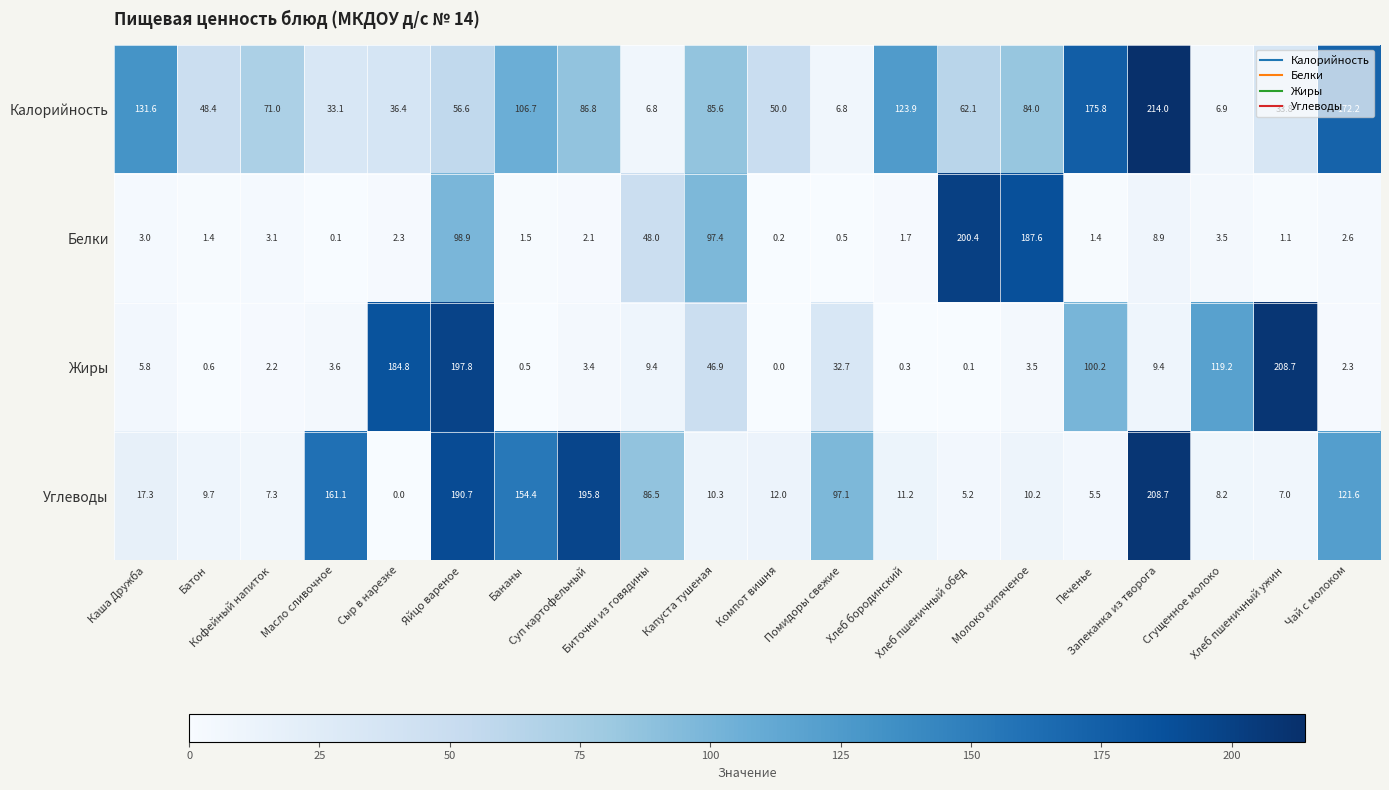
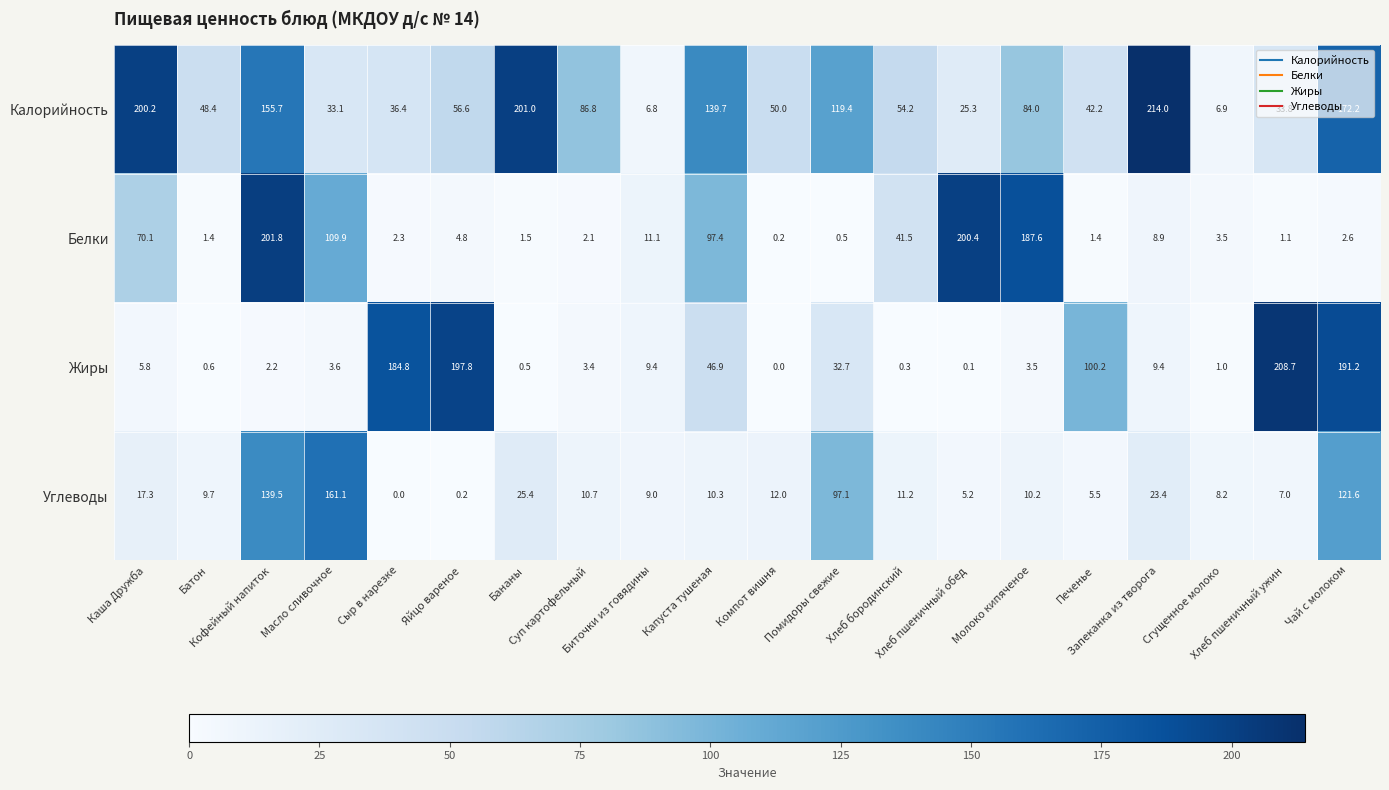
Калорийность, Каша Дружба: 131.6 -> 200.2
Калорийность, Кофейный напиток: 71.0 -> 155.7
Калорийность, Бананы: 106.7 -> 201.0
Калорийность, Капуста тушеная: 85.6 -> 139.7
Калорийность, Помидоры свежие: 6.8 -> 119.4
Калорийность, Хлеб бородинский: 123.9 -> 54.2
Калорийность, Хлеб пшеничный обед: 62.1 -> 25.3
Калорийность, Печенье: 175.8 -> 42.2
Белки, Каша Дружба: 3.0 -> 70.1
Белки, Кофейный напиток: 3.1 -> 201.8
Белки, Масло сливочное: 0.1 -> 109.9
Белки, Яйцо вареное: 98.9 -> 4.8
Белки, Биточки из говядины: 48.0 -> 11.1
Белки, Хлеб бородинский: 1.7 -> 41.5
Жиры, Сгущенное молоко: 119.2 -> 1.0
Жиры, Чай с молоком: 2.3 -> 191.2
Углеводы, Кофейный напиток: 7.3 -> 139.5
Углеводы, Яйцо вареное: 190.7 -> 0.2
Углеводы, Бананы: 154.4 -> 25.4
Углеводы, Суп картофельный: 195.8 -> 10.7
Углеводы, Биточки из говядины: 86.5 -> 9.0
Углеводы, Запеканка из творога: 208.7 -> 23.4
